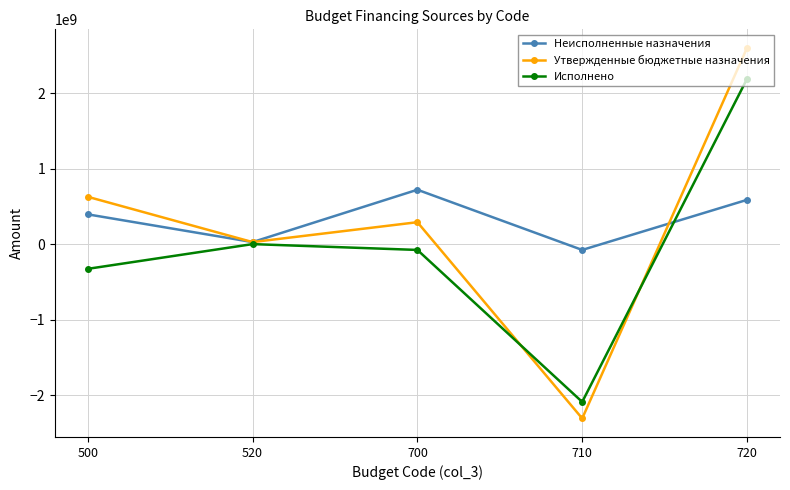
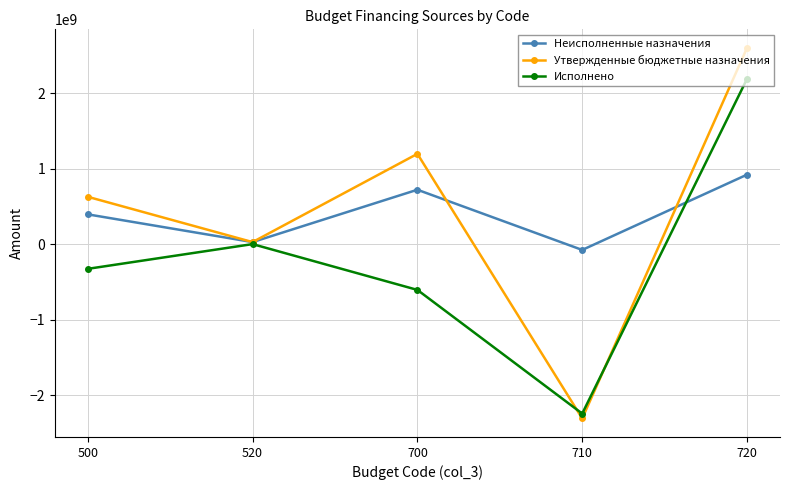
Утвержденные бюджетные назначения, 700: 300000000 -> 1200000000
Исполнено, 700: -100000000 -> -600000000
Исполнено, 710: -2100000000 -> -2200000000
Неисполненные назначения, 720: 600000000 -> 900000000
